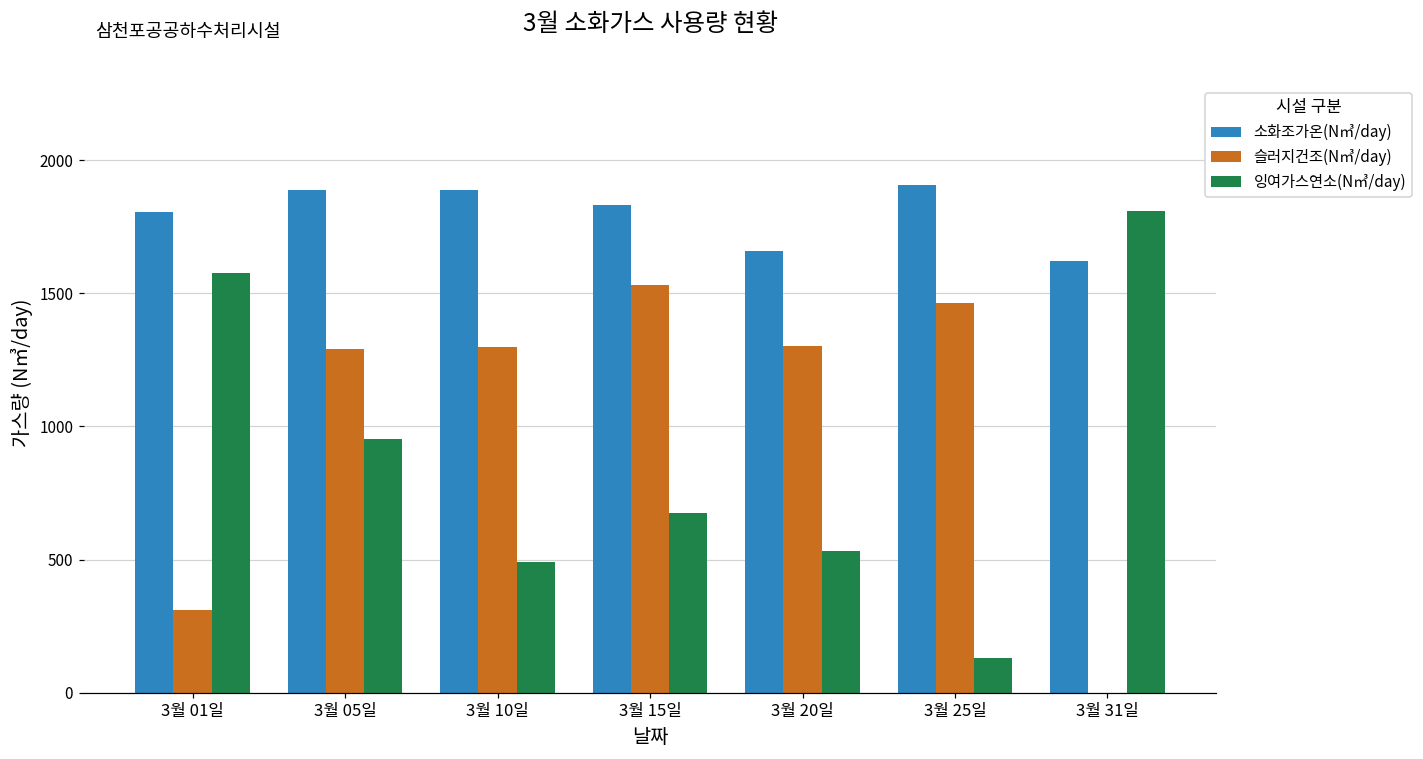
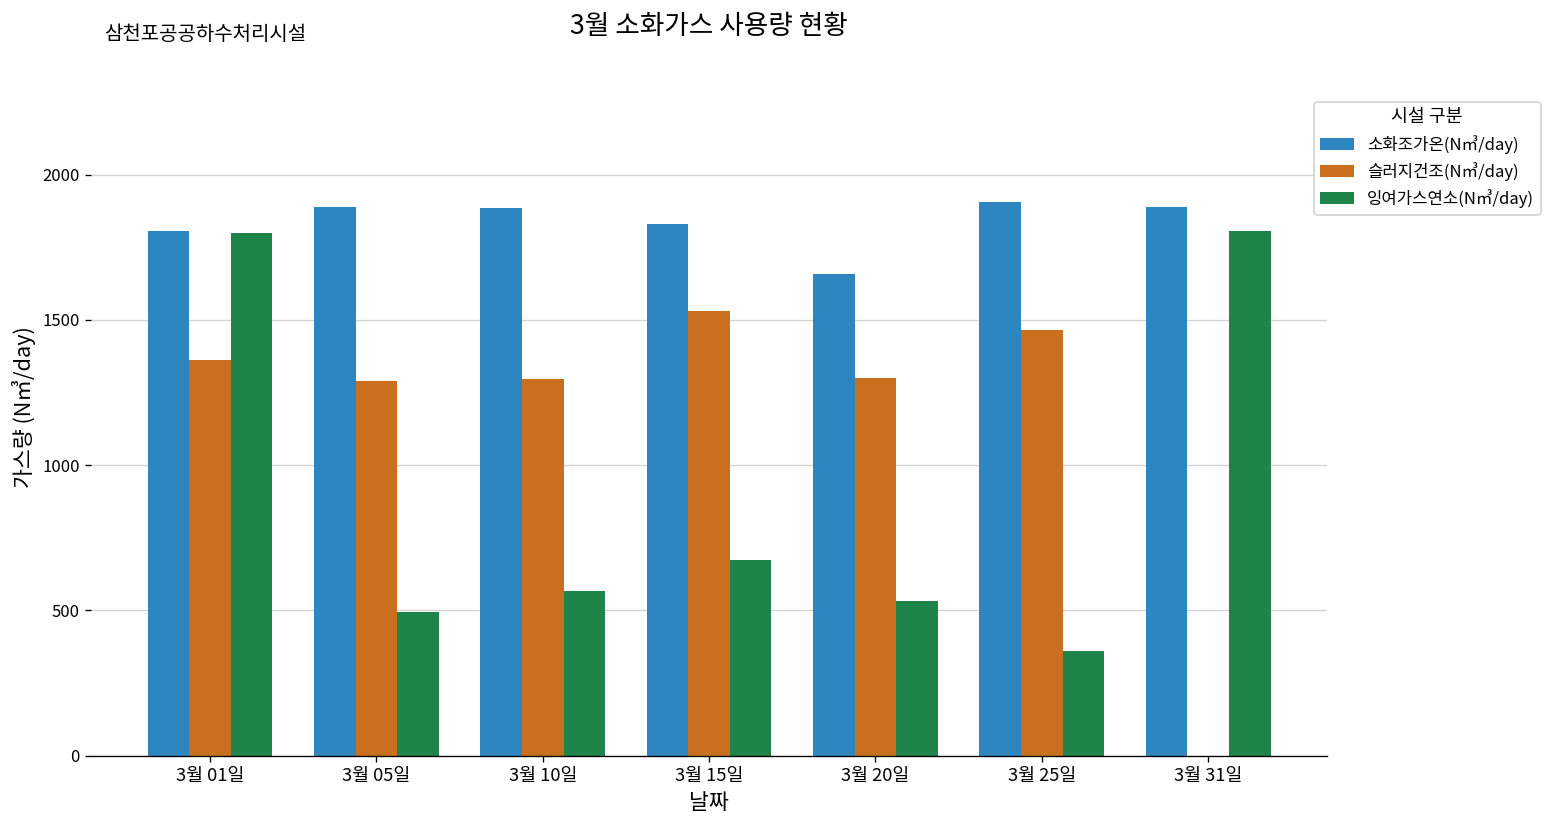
슬러지건조(N㎥/day), 3월 01일: 310 -> 1360
잉여가스연소(N㎥/day), 3월 01일: 1580 -> 1800
잉여가스연소(N㎥/day), 3월 05일: 950 -> 490
잉여가스연소(N㎥/day), 3월 10일: 490 -> 570
잉여가스연소(N㎥/day), 3월 25일: 130 -> 360
소화조가온(N㎥/day), 3월 31일: 1620 -> 1890
